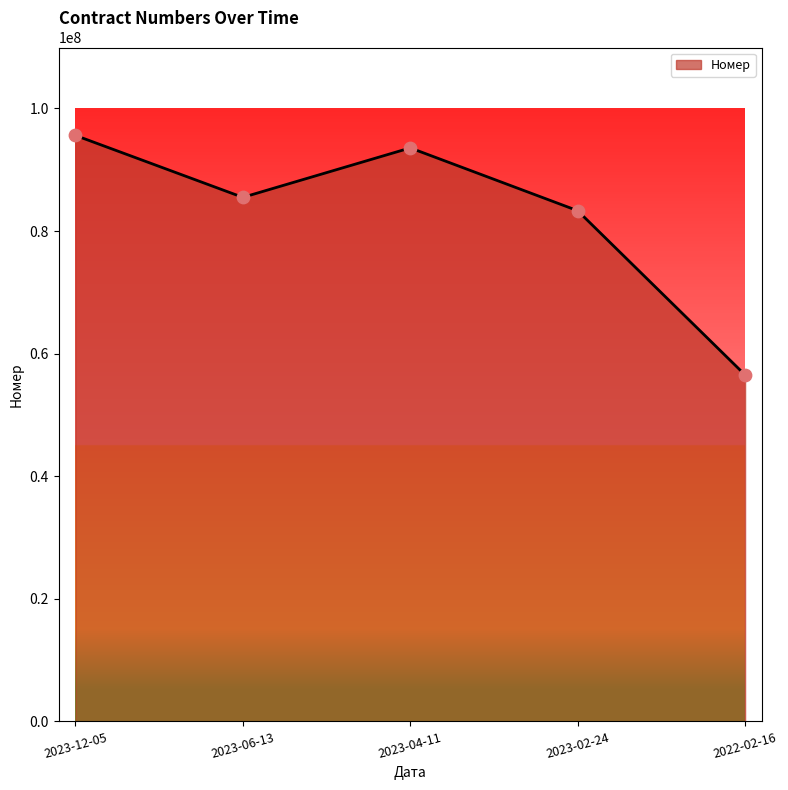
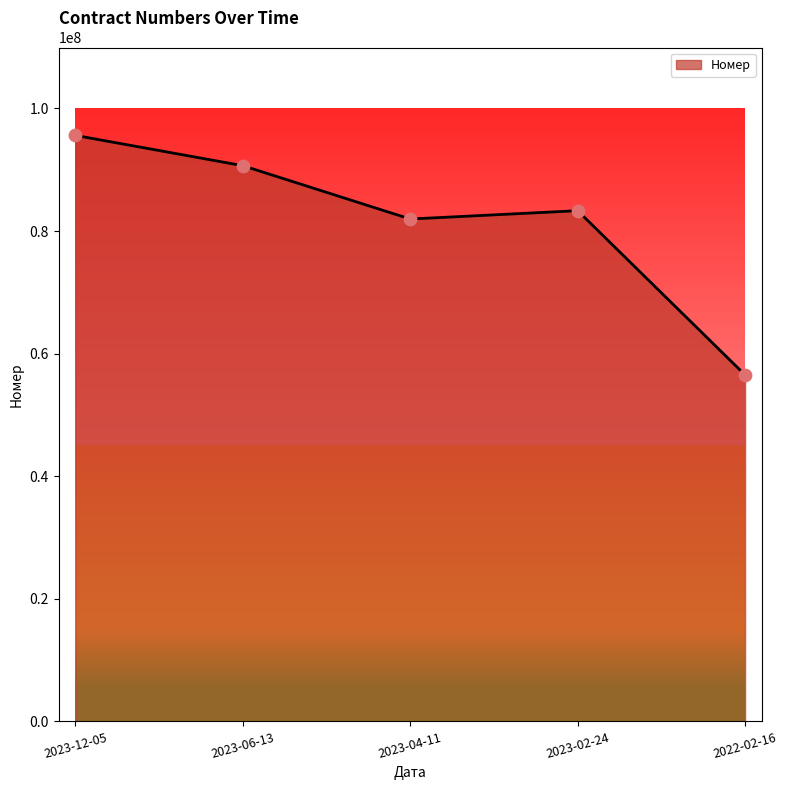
2023-06-13: 85000000 -> 91000000
2023-04-11: 94000000 -> 82000000
